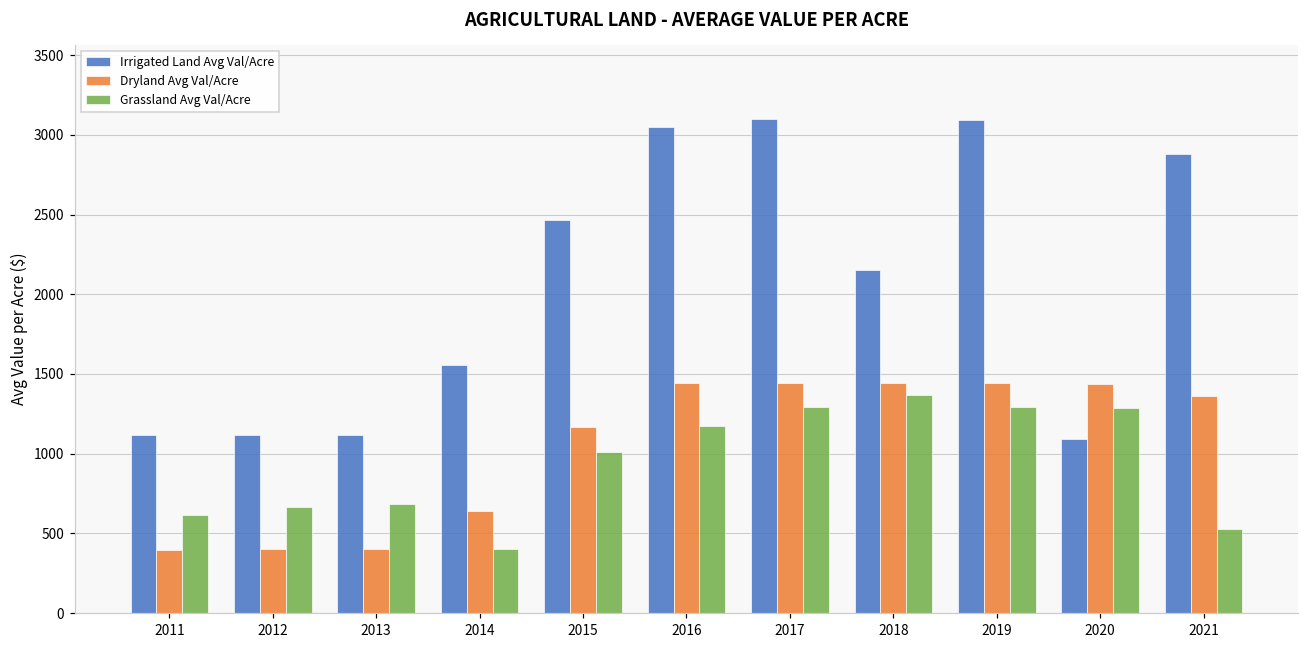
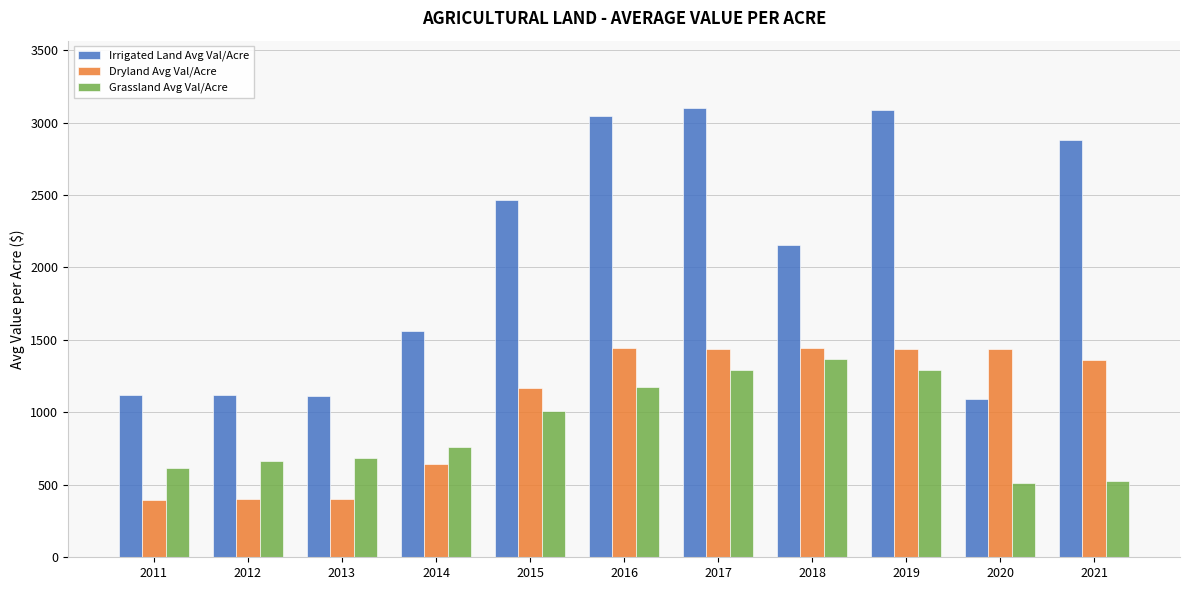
Grassland Avg Val/Acre, 2014: 400 -> 760
Grassland Avg Val/Acre, 2020: 1290 -> 520
